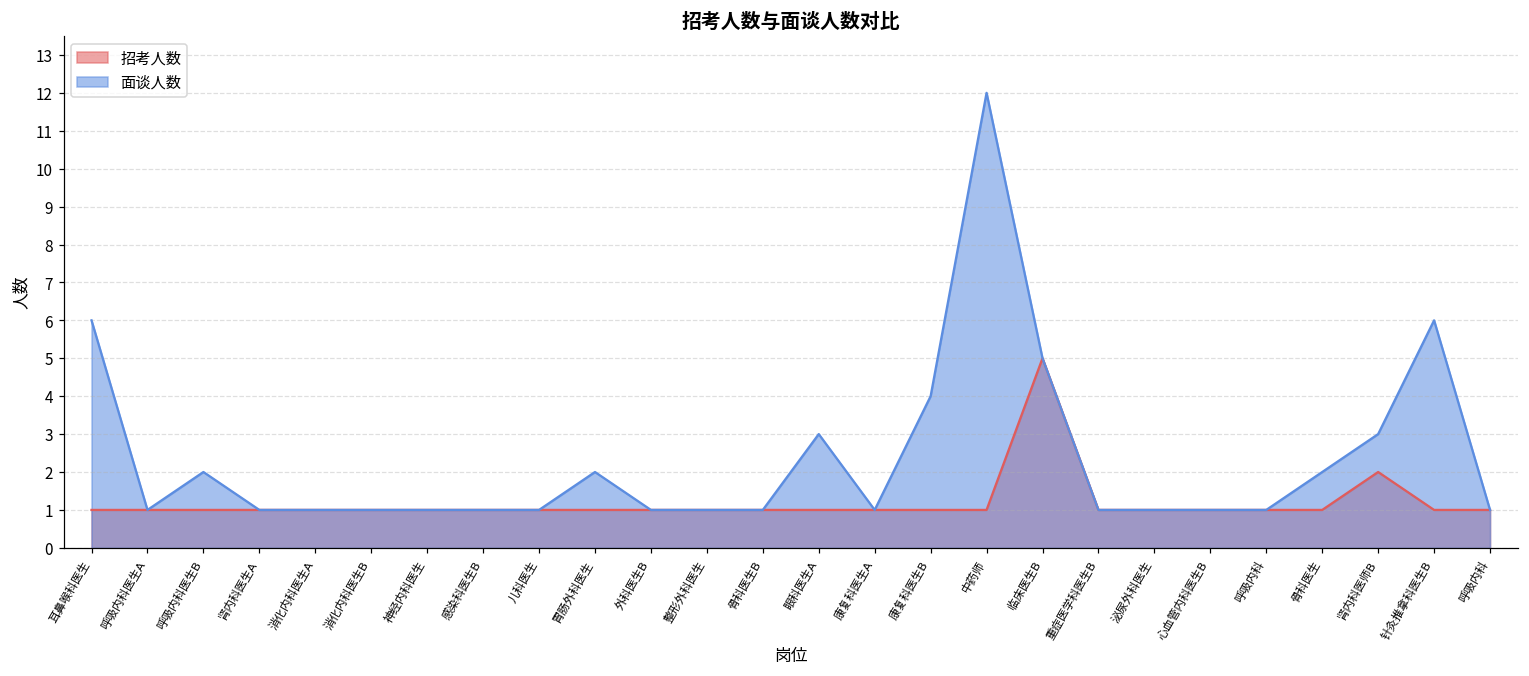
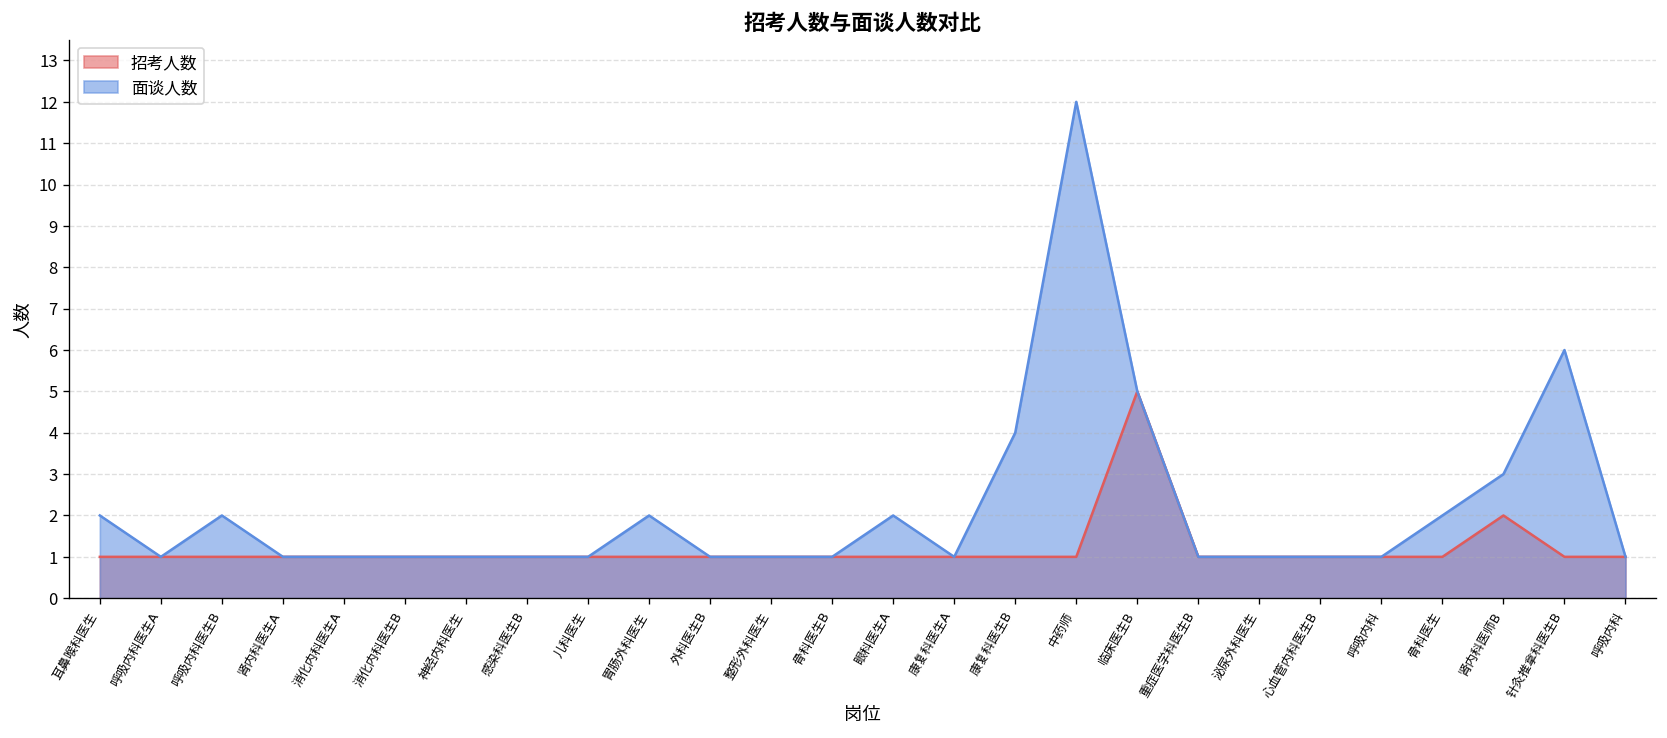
面谈人数, 耳鼻喉科医生: 6 -> 2
面谈人数, 眼科医生A: 3 -> 2
